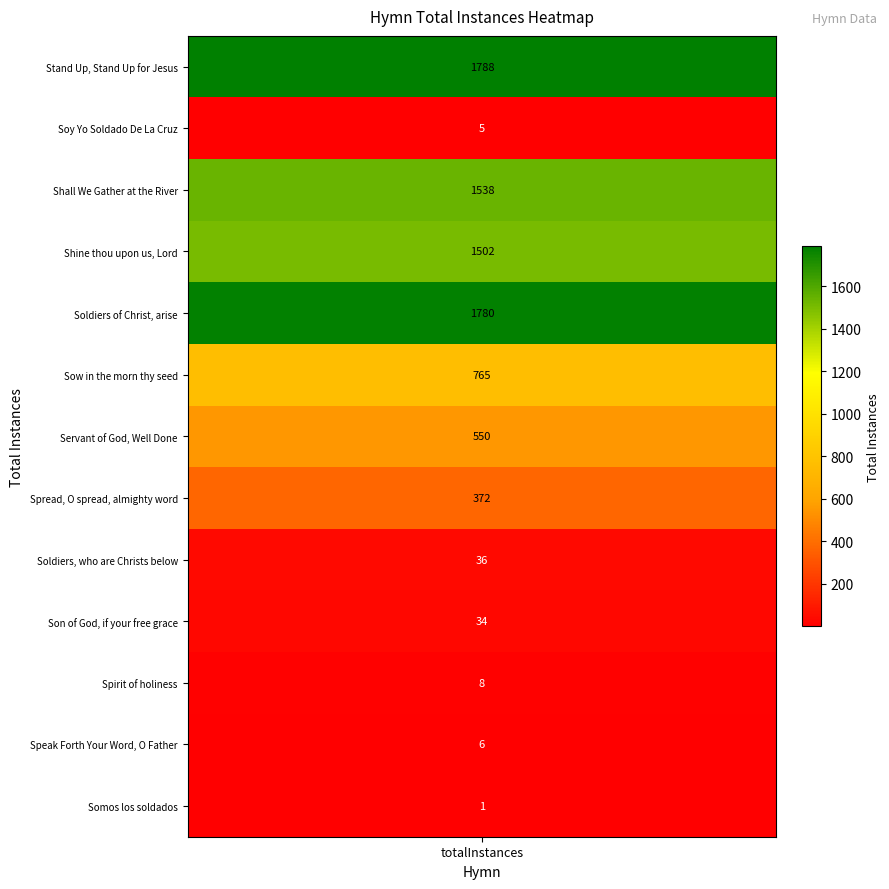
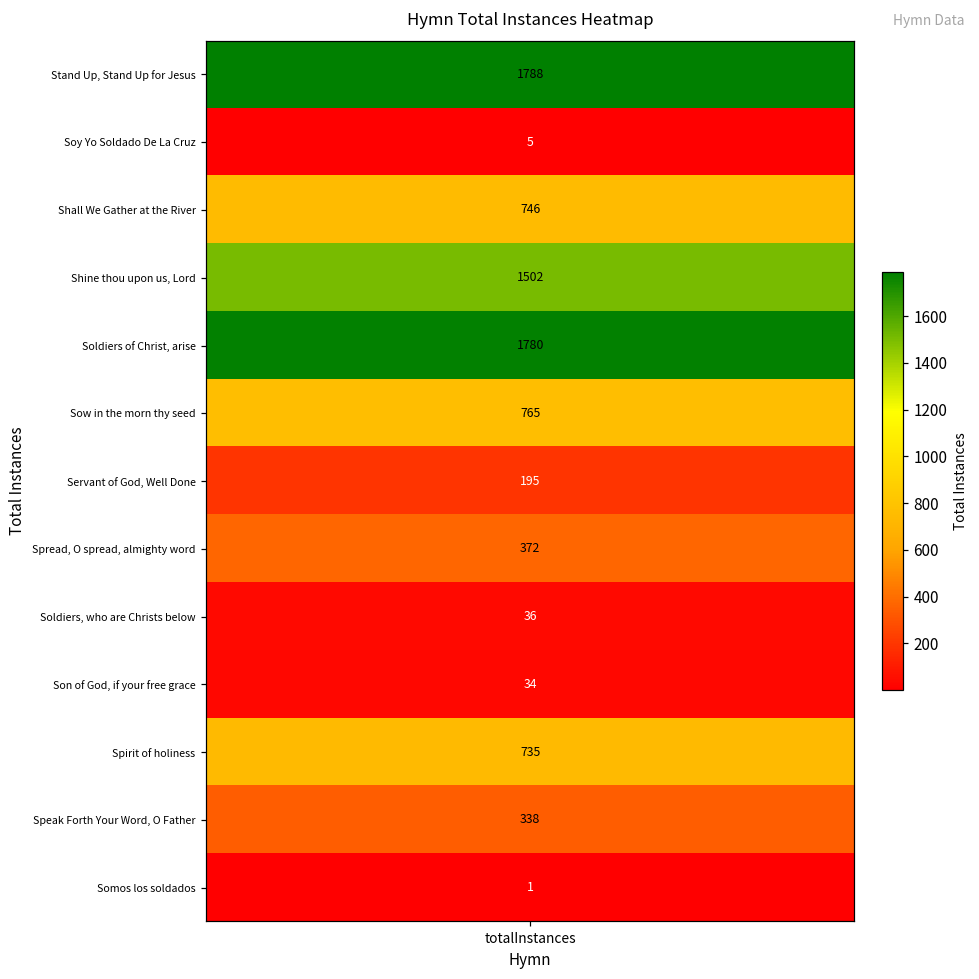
Shall We Gather at the River, totalInstances: 1538 -> 746
Servant of God, Well Done, totalInstances: 550 -> 195
Spirit of holiness, totalInstances: 8 -> 735
Speak Forth Your Word, O Father, totalInstances: 6 -> 338
